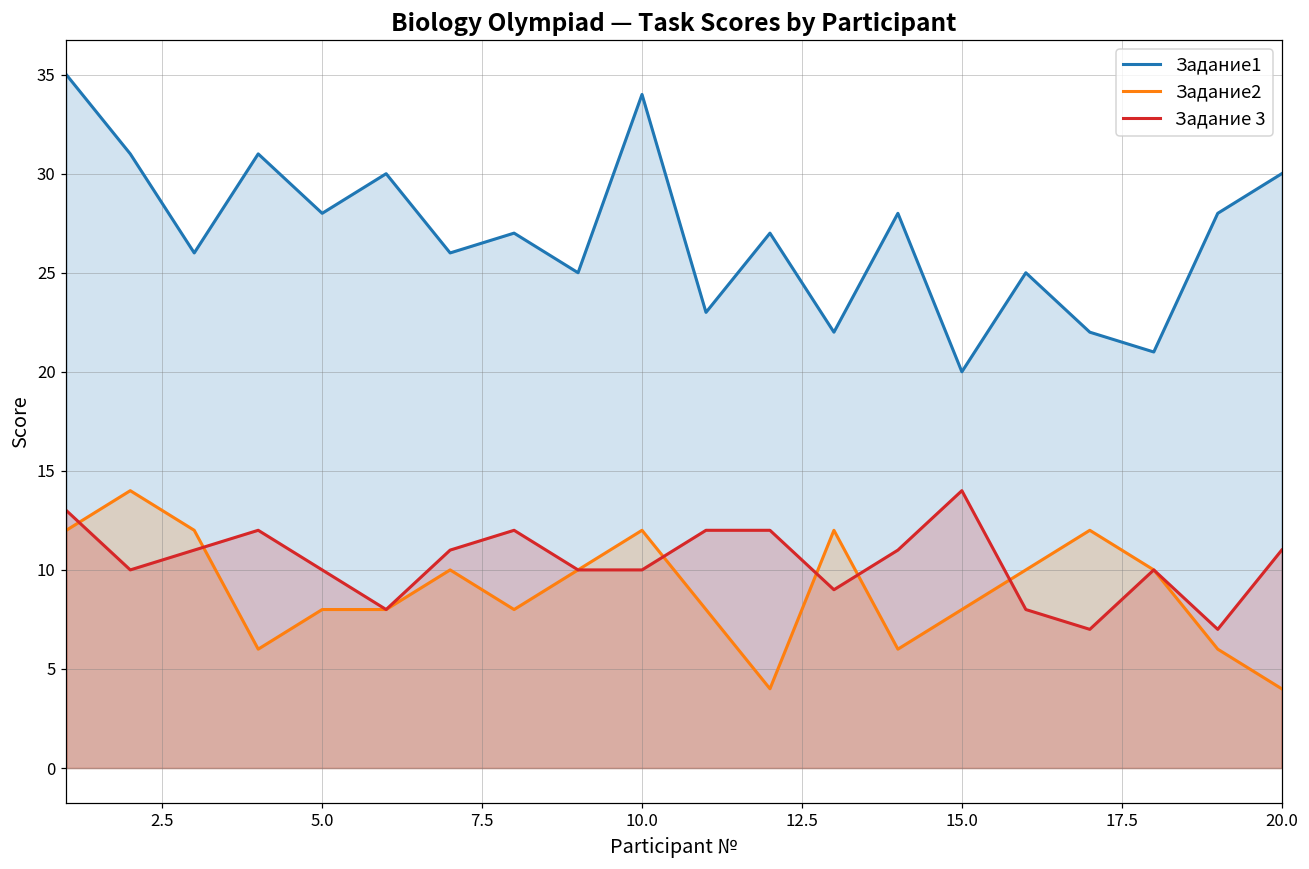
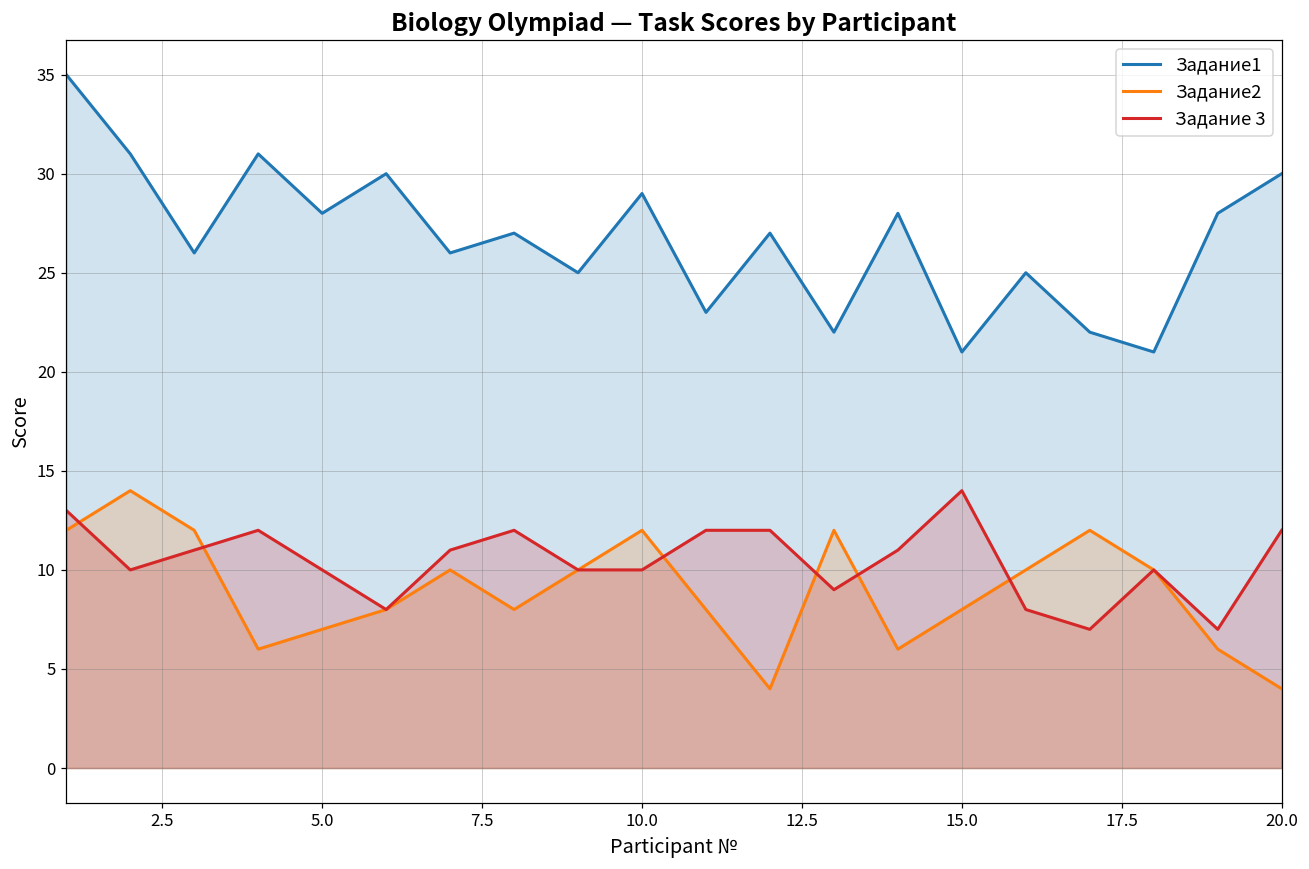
Задание2, 5.0: 8 -> 7
Задание1, 10.0: 34 -> 29
Задание1, 15.0: 20 -> 21
Задание 3, 20.0: 11 -> 12
